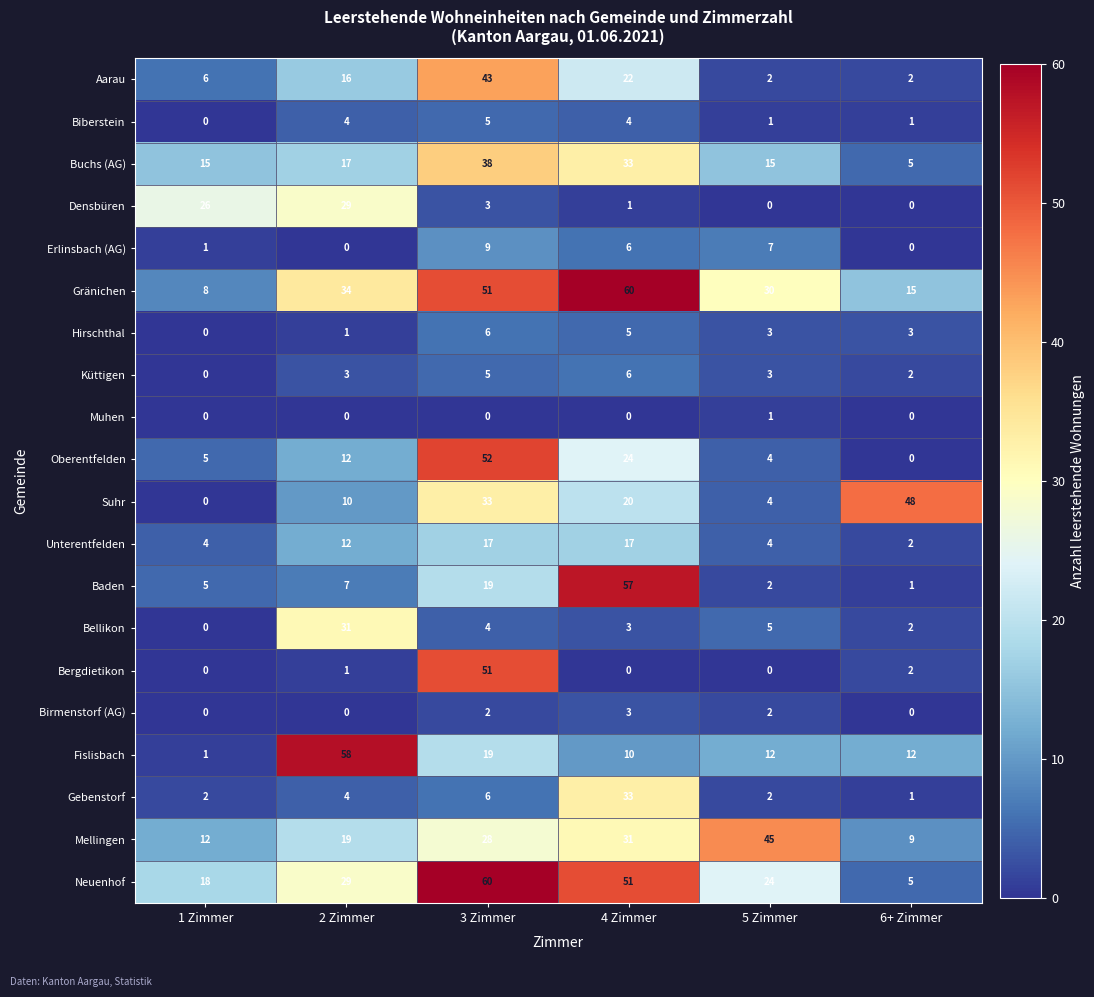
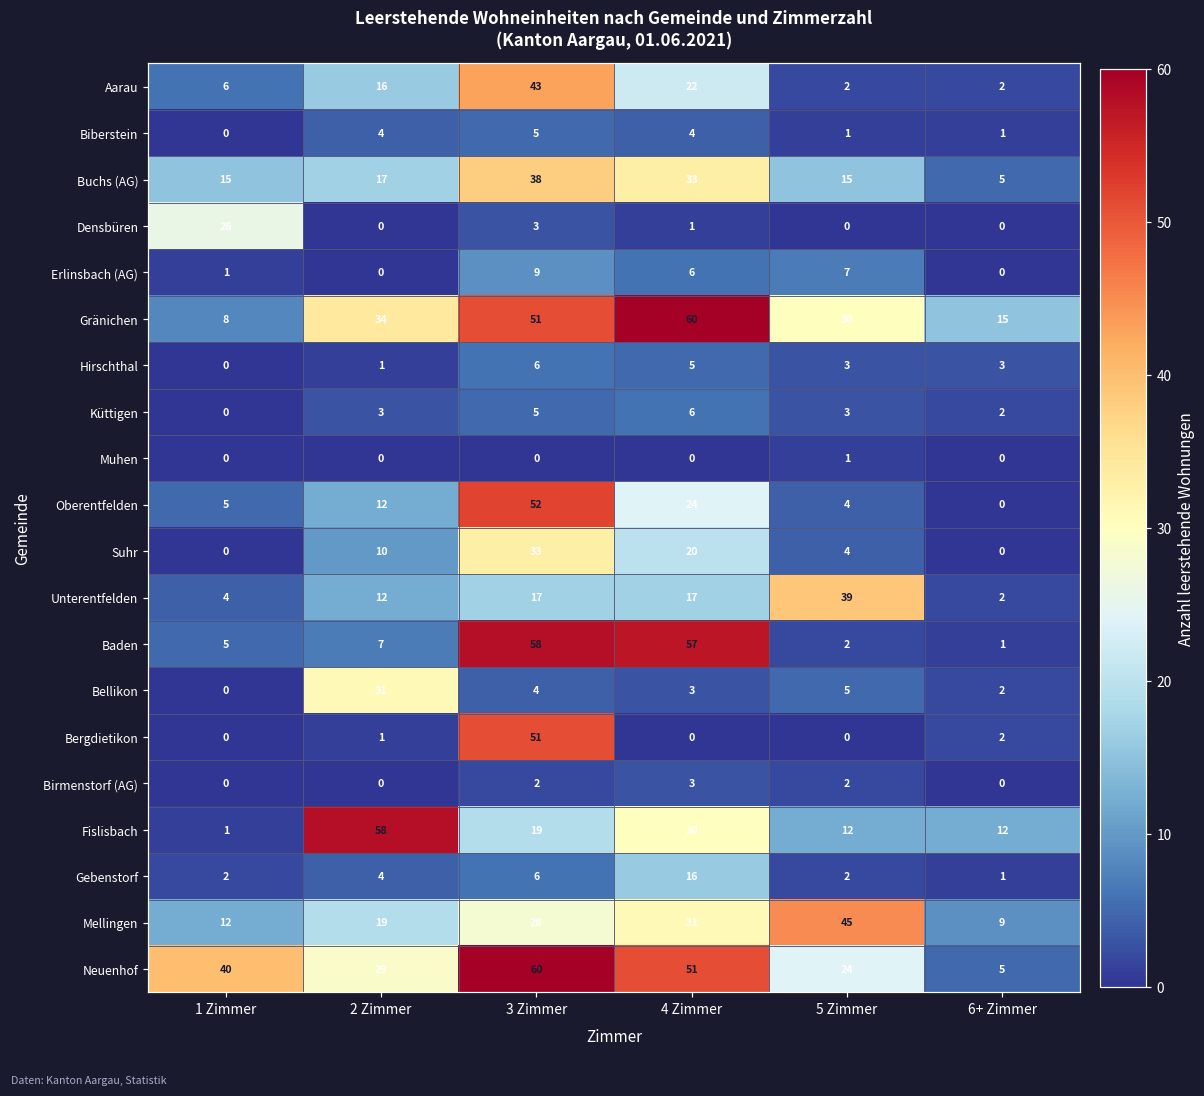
Densbüren, 2 Zimmer: 29 -> 0
Suhr, 6+ Zimmer: 48 -> 0
Unterentfelden, 5 Zimmer: 4 -> 39
Baden, 3 Zimmer: 19 -> 58
Fislisbach, 4 Zimmer: 10 -> 30
Gebenstorf, 4 Zimmer: 33 -> 16
Neuenhof, 1 Zimmer: 18 -> 40
